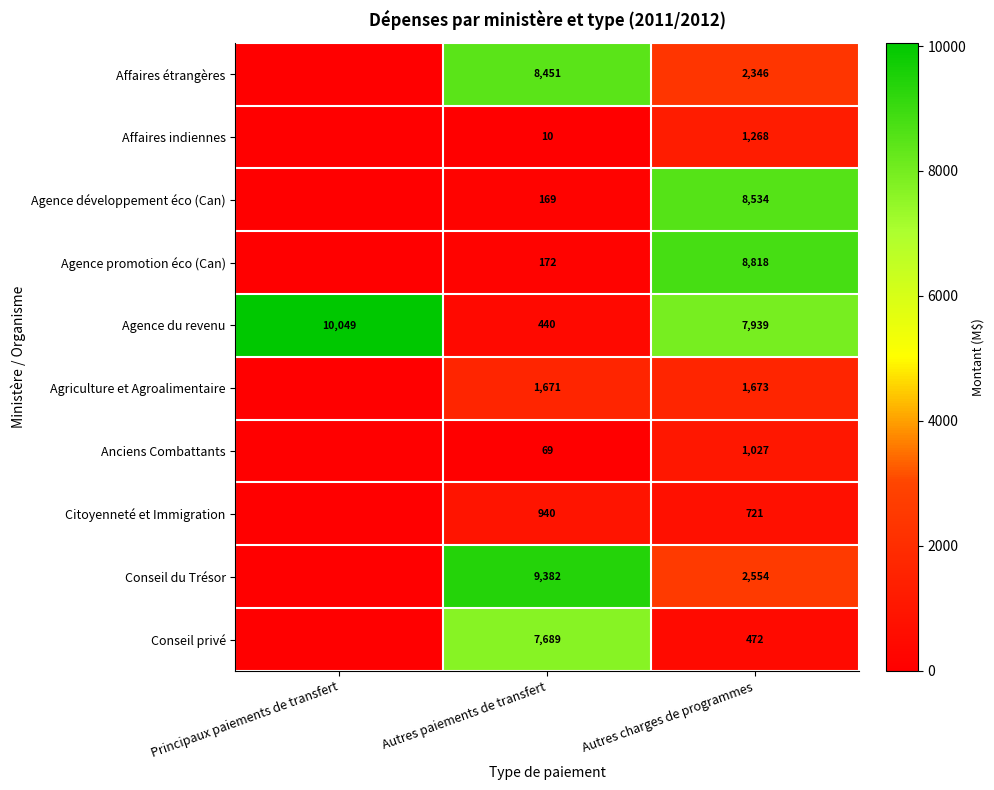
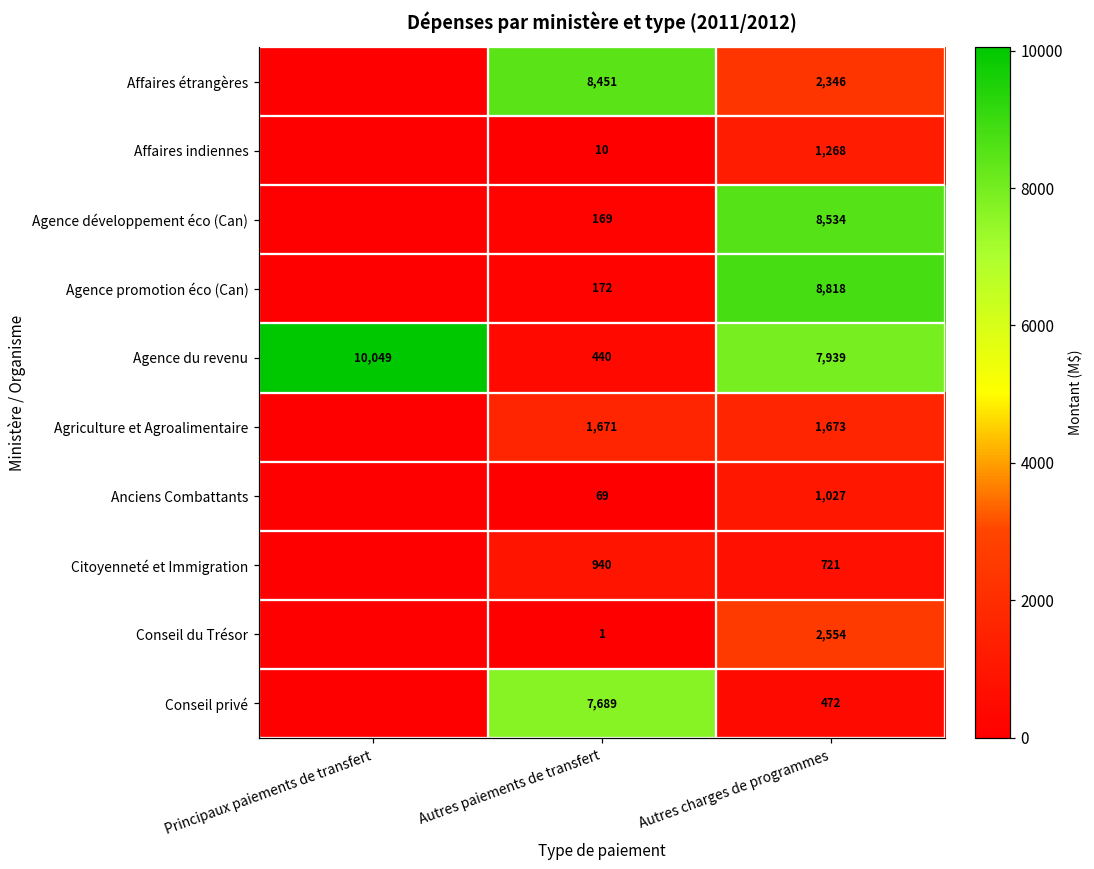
Conseil du Trésor, Autres paiements de transfert: 9,382 -> 1
